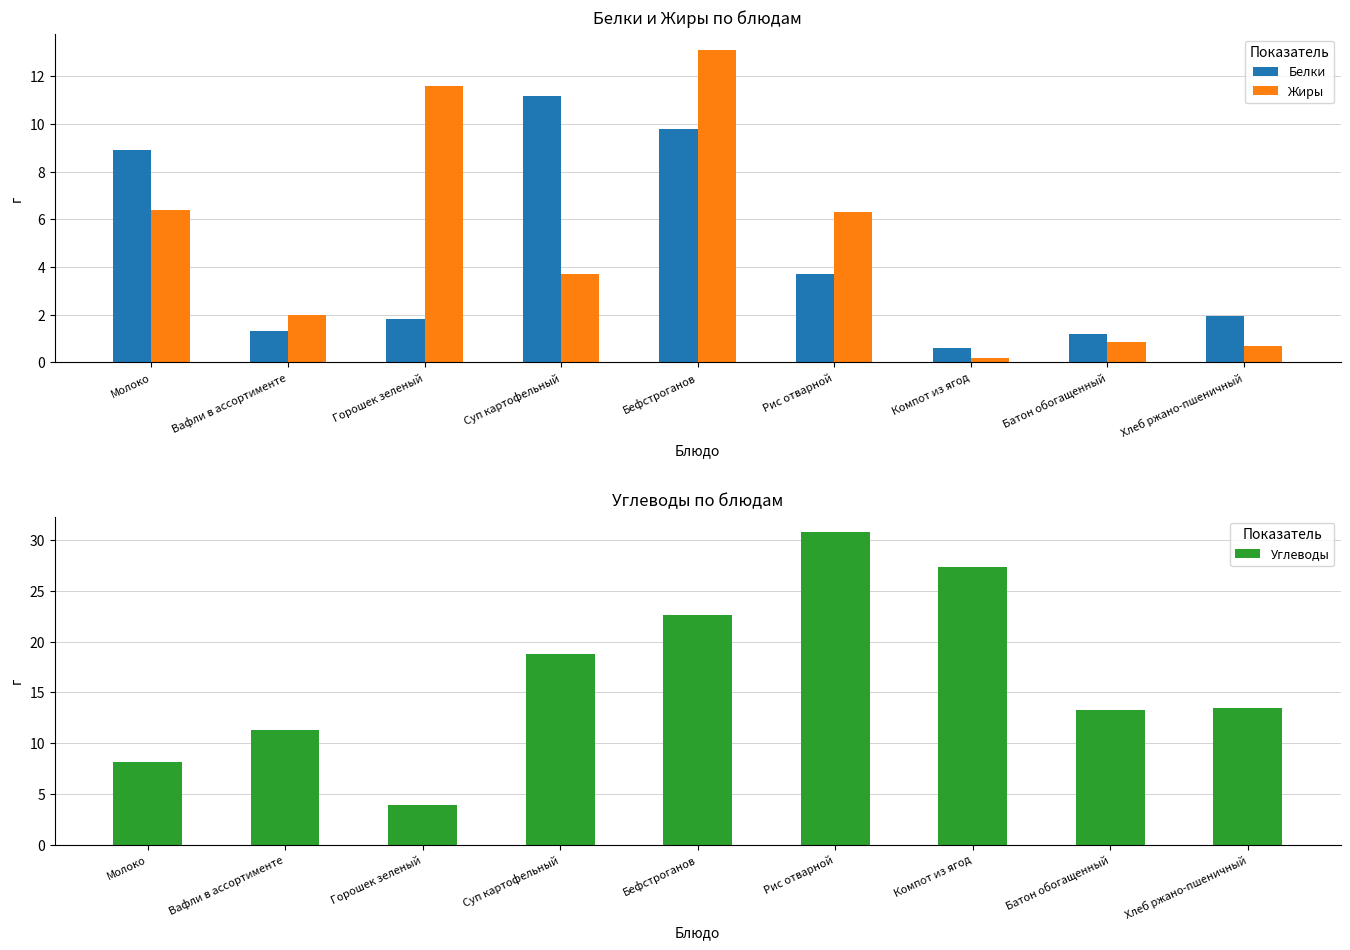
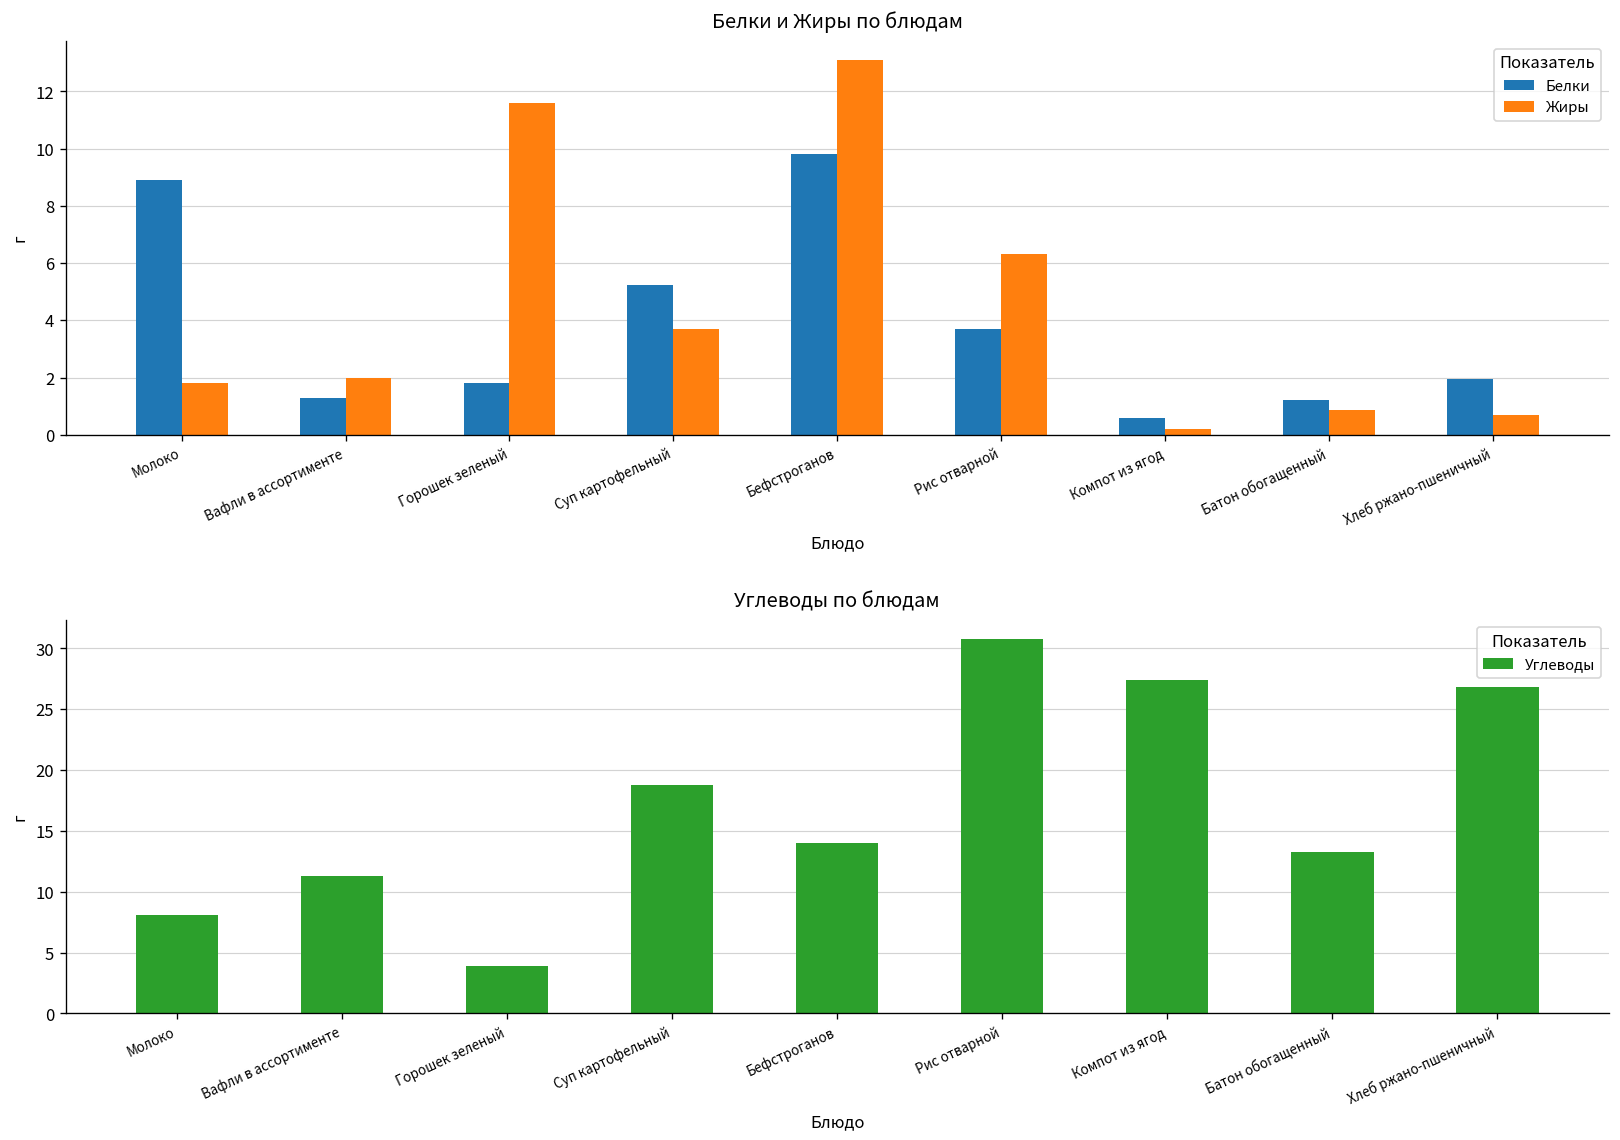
Белки и Жиры по блюдам, Жиры, Молоко: 6.4 -> 1.8
Белки и Жиры по блюдам, Белки, Суп картофельный: 11.2 -> 5.2
Углеводы по блюдам, Бефстроганов: 22.6 -> 14.0
Углеводы по блюдам, Хлеб ржано-пшеничный: 13.5 -> 26.8
